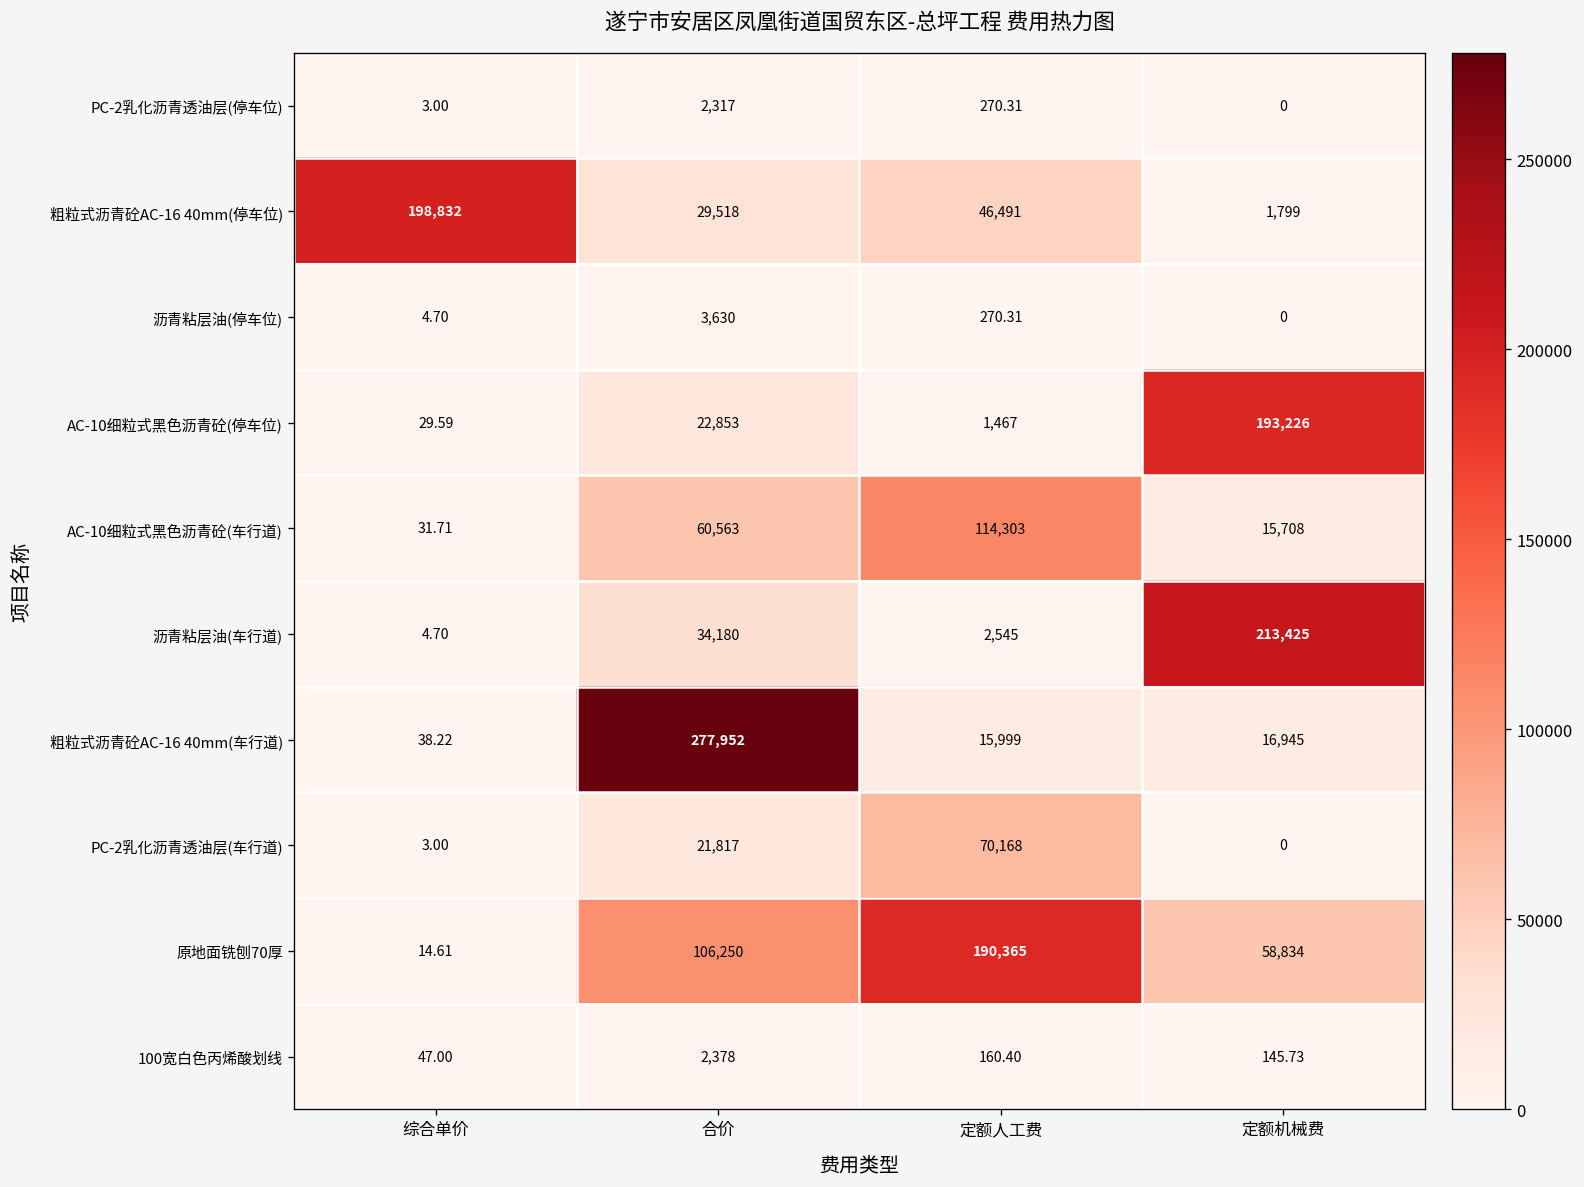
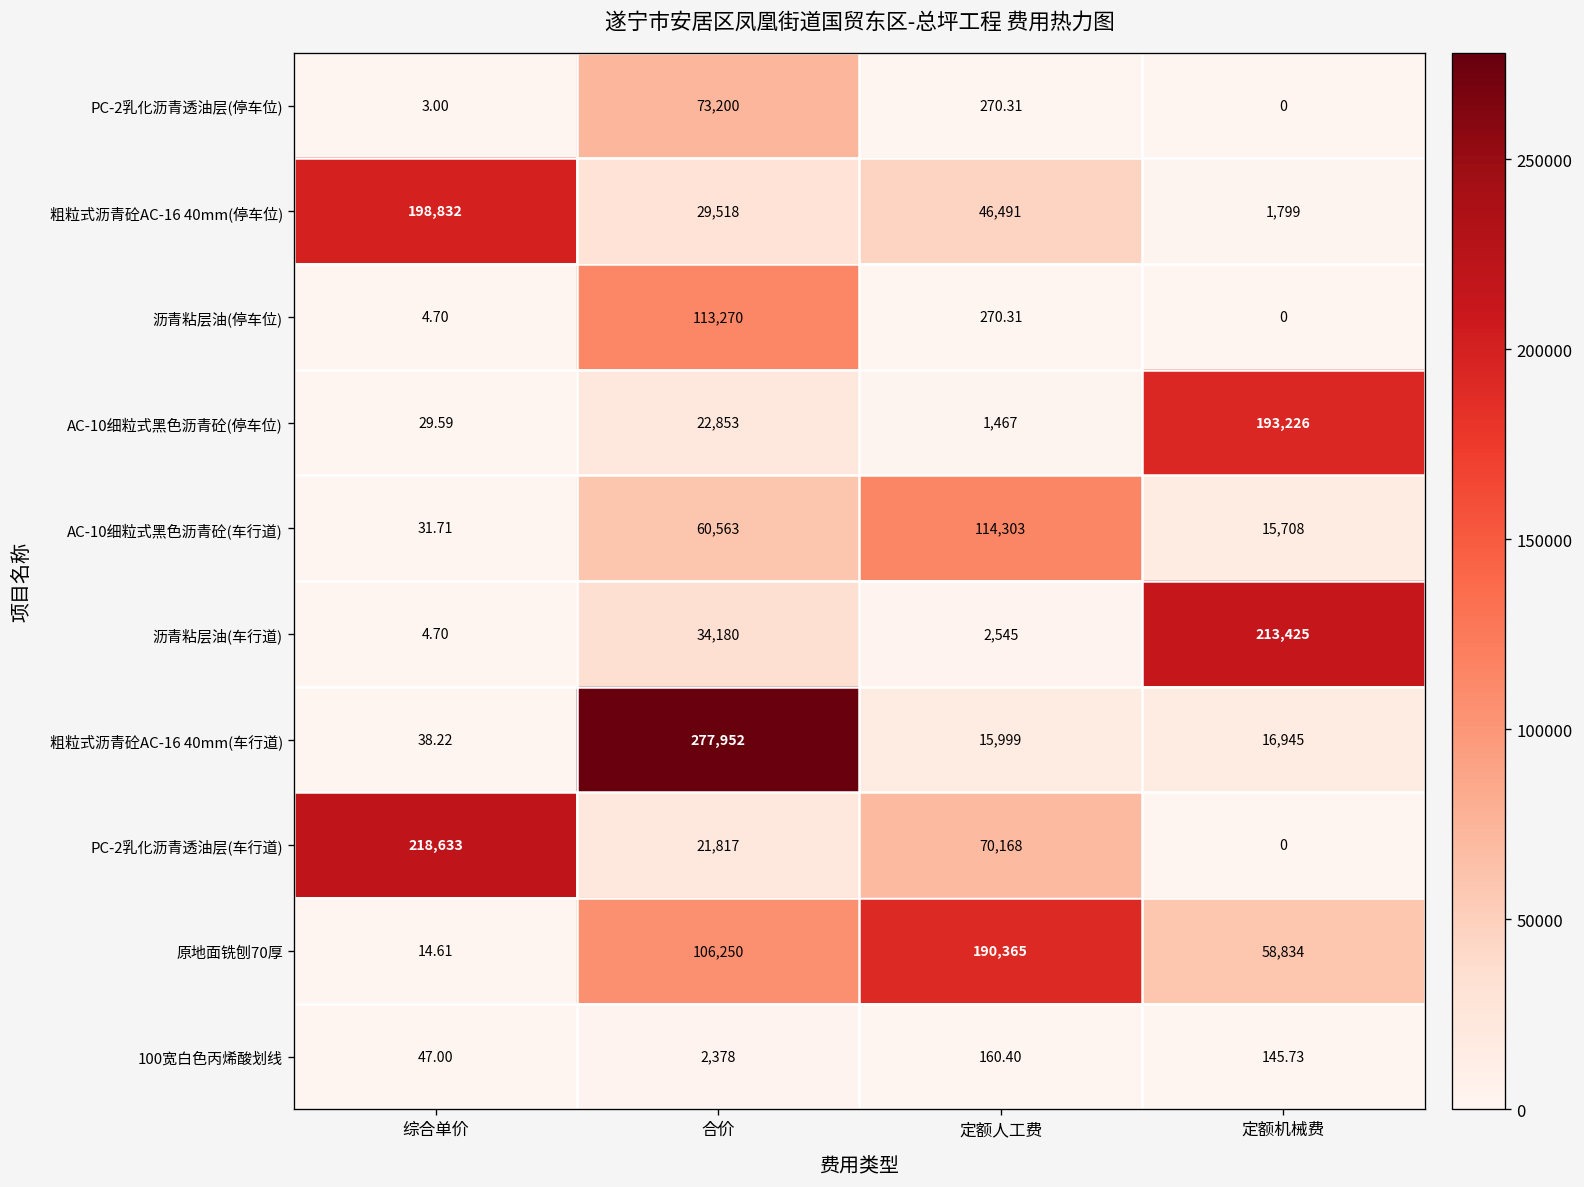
PC-2乳化沥青透油层(停车位), 合价: 2,317 -> 73,200
沥青粘层油(停车位), 合价: 3,630 -> 113,270
PC-2乳化沥青透油层(车行道), 综合单价: 3.00 -> 218,633
